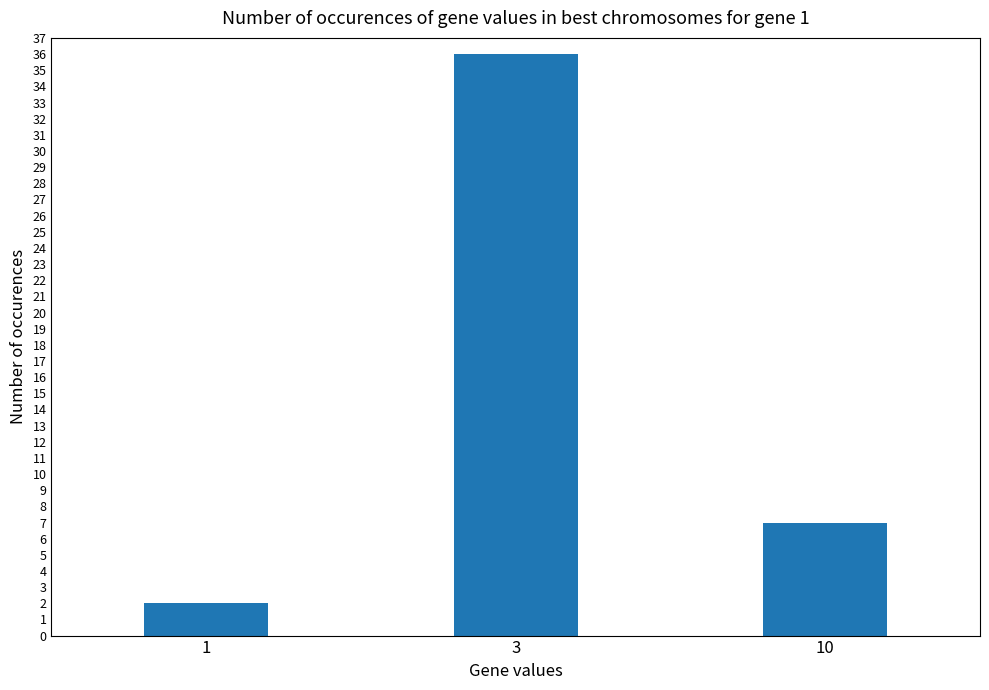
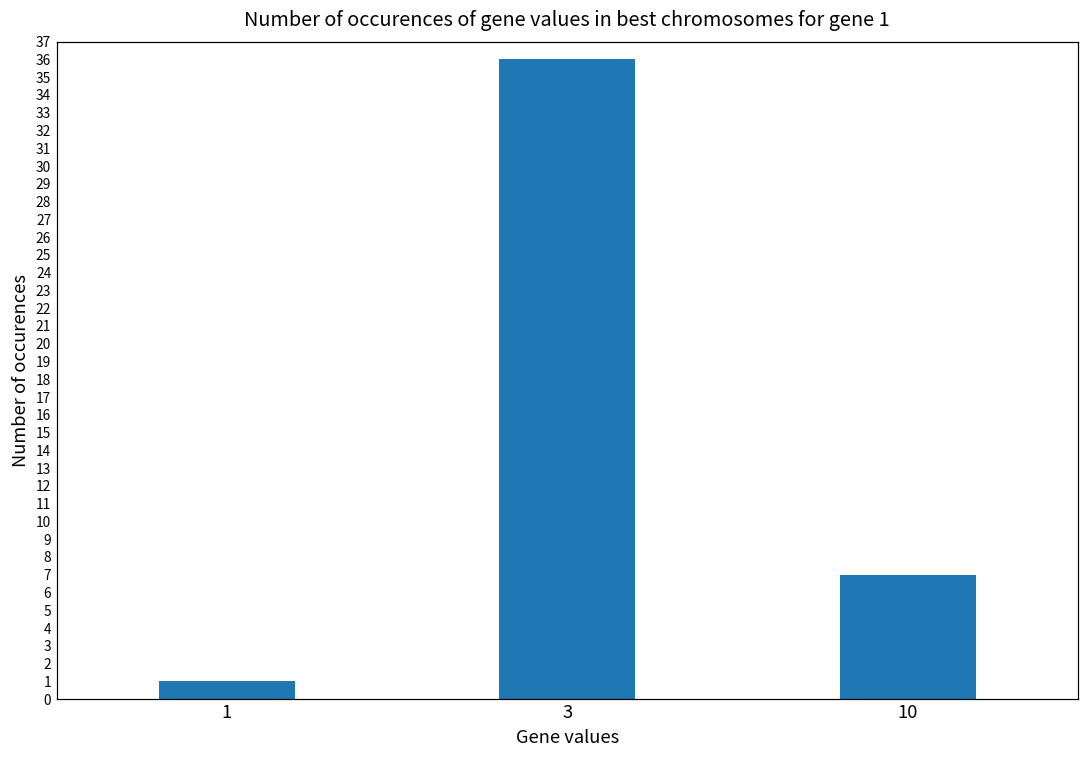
1: 2 -> 1
